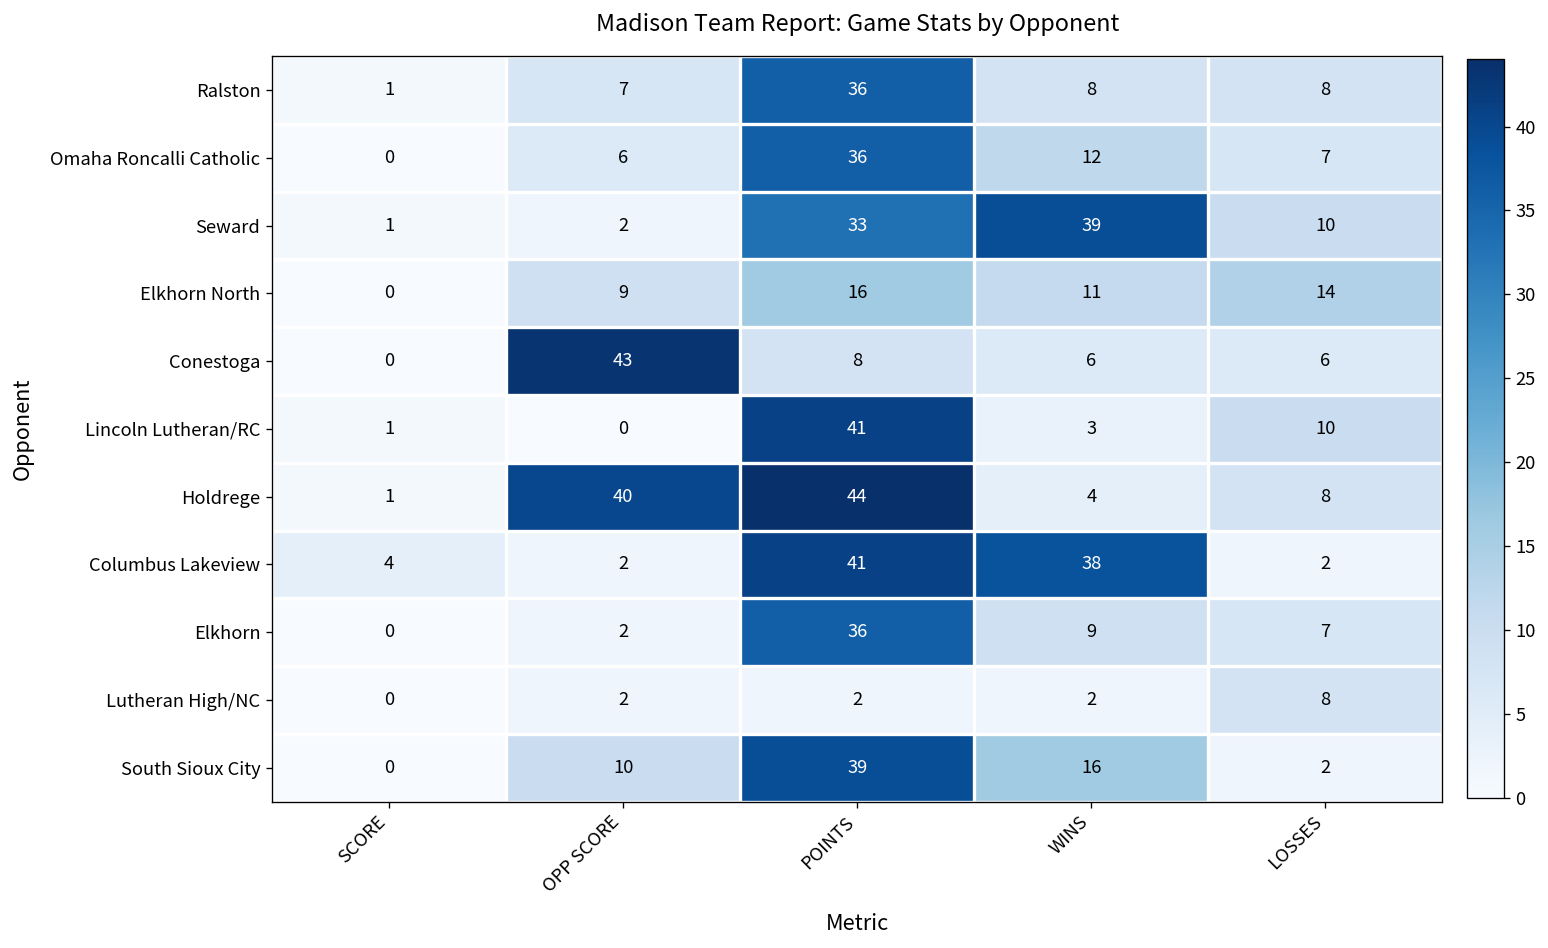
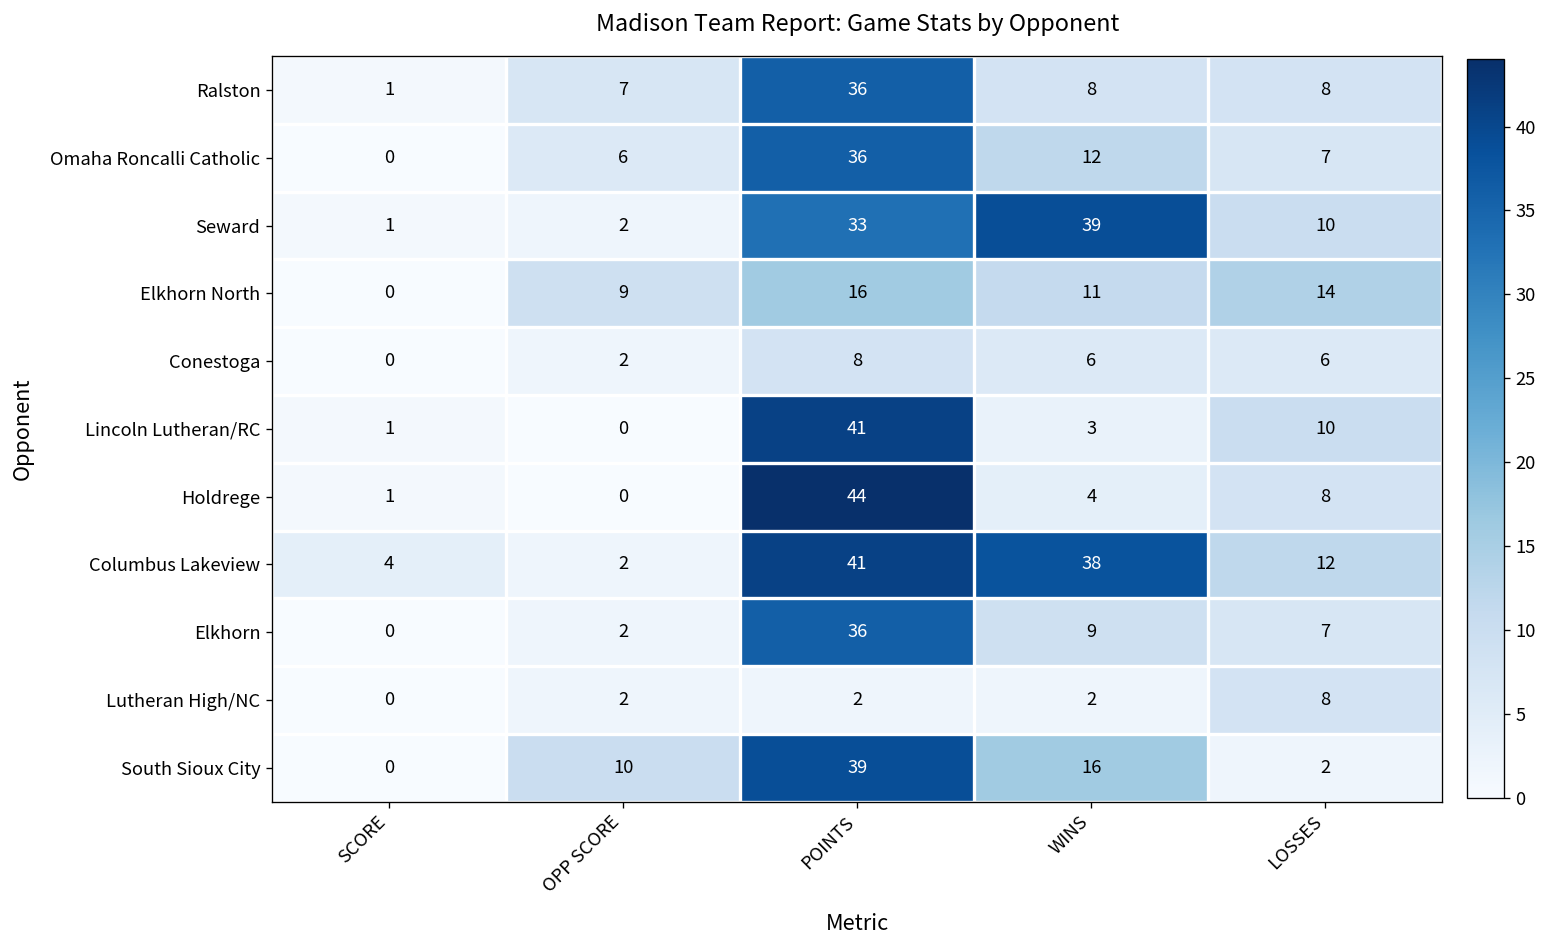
Conestoga, OPP SCORE: 43 -> 2
Holdrege, OPP SCORE: 40 -> 0
Columbus Lakeview, LOSSES: 2 -> 12
